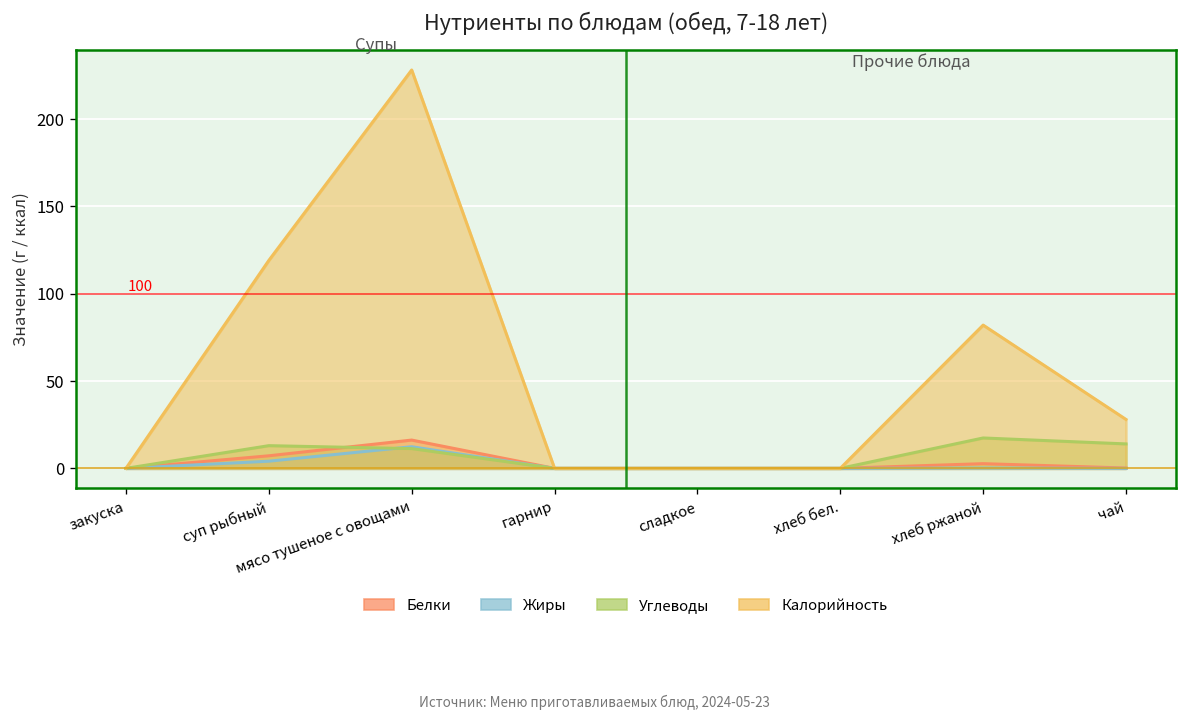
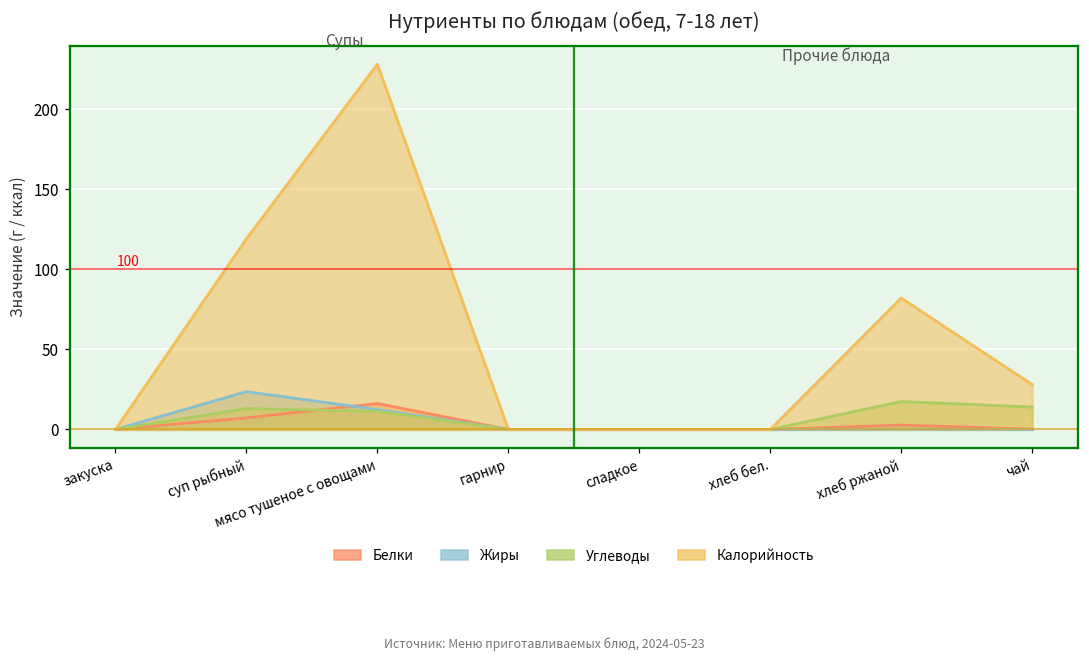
Жиры, суп рыбный: 4 -> 24
